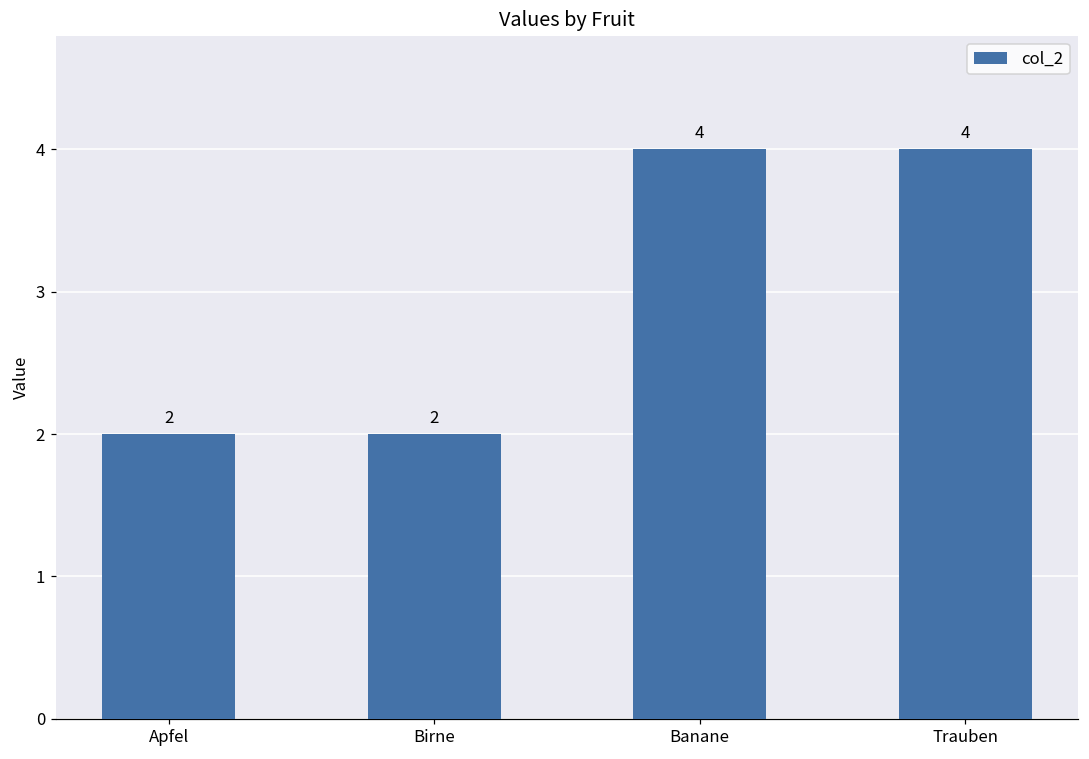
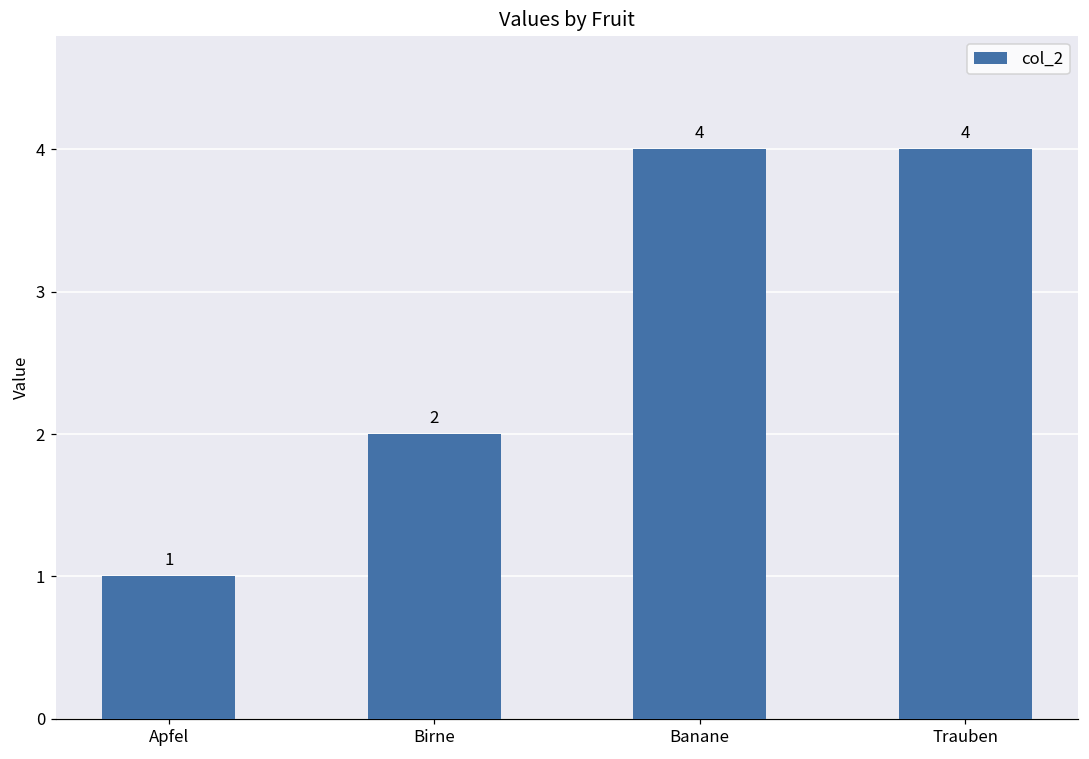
Apfel: 2 -> 1
